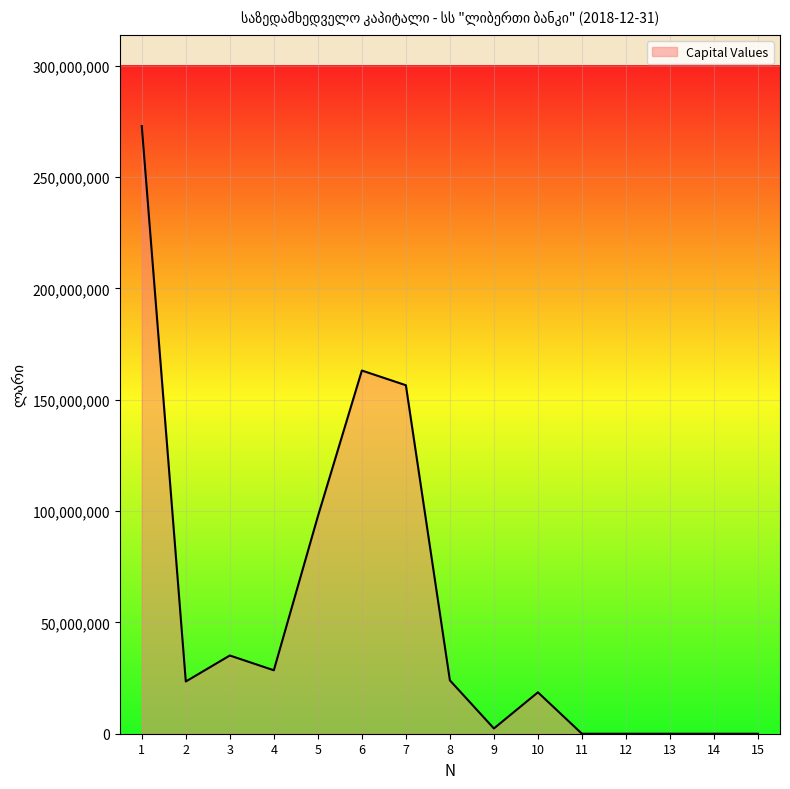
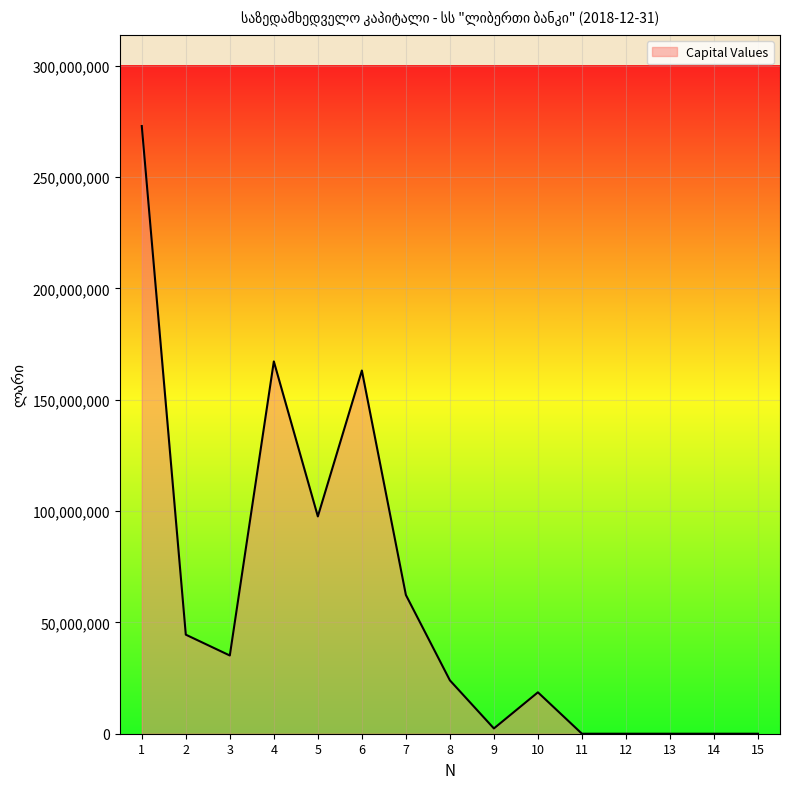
2: 23,000,000 -> 44,000,000
4: 29,000,000 -> 167,000,000
7: 157,000,000 -> 62,000,000
